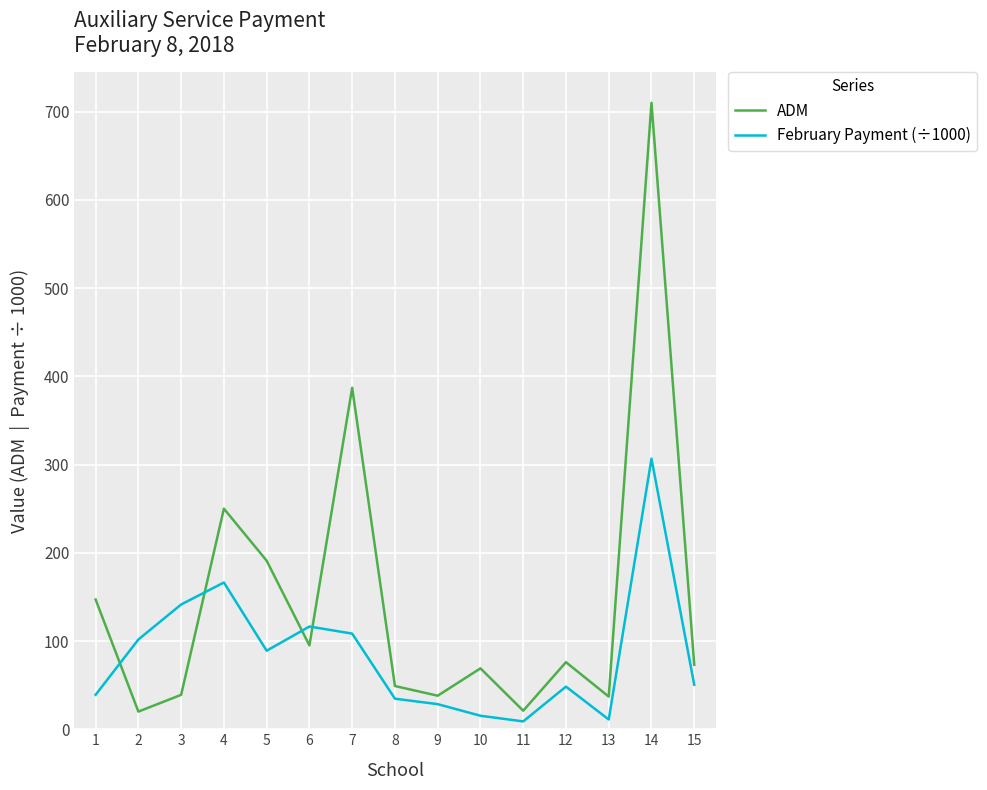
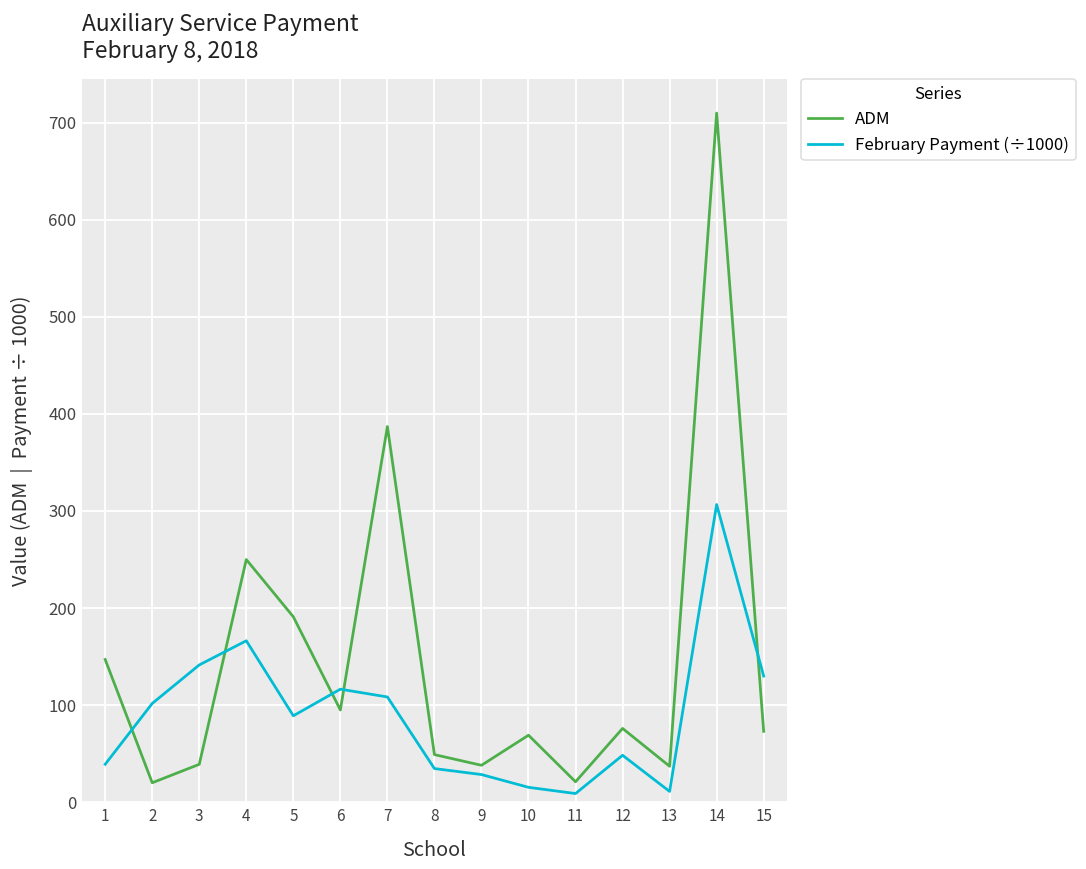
February Payment (÷1000), 15: 50 -> 130
